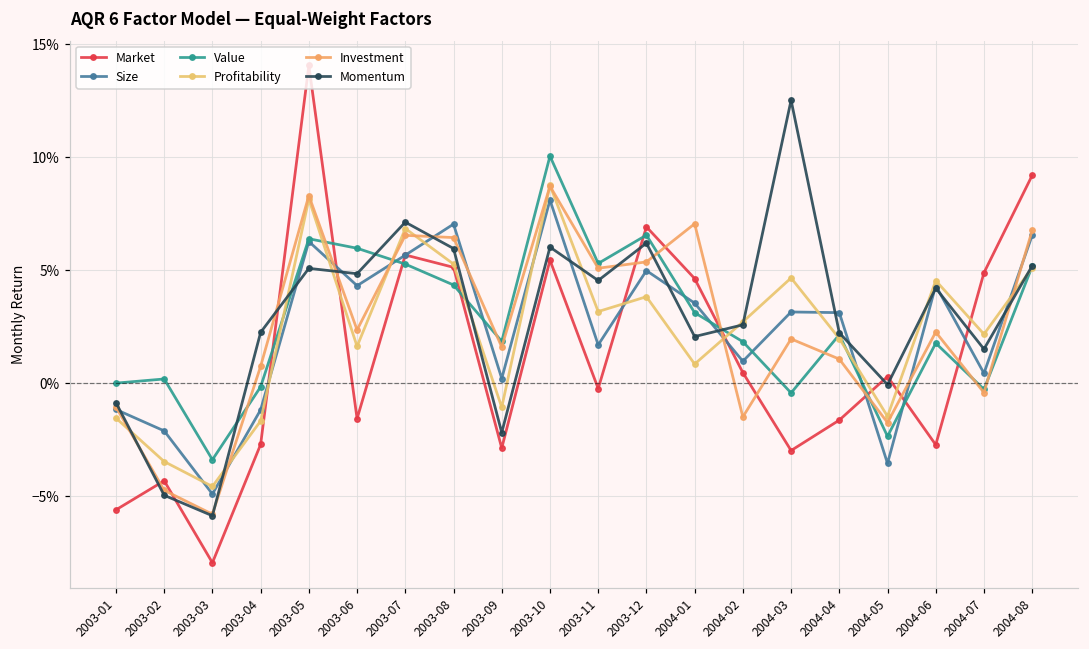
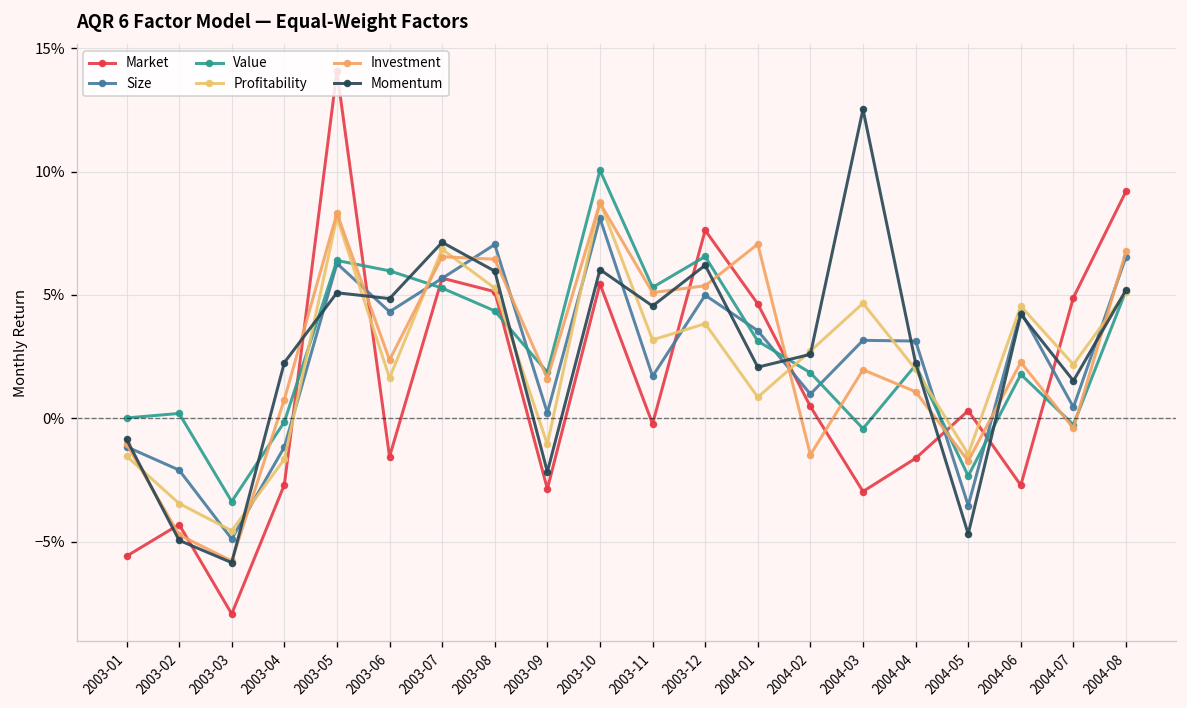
Market, 2003-12: 6.9% -> 7.6%
Momentum, 2004-05: -0.1% -> -4.7%
